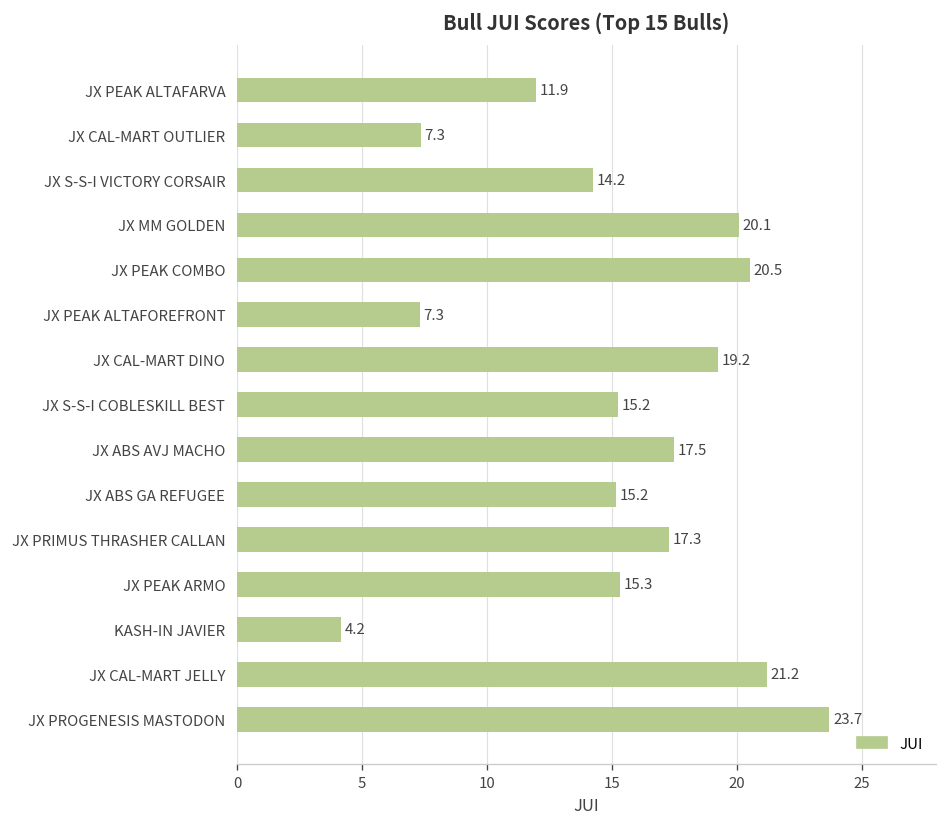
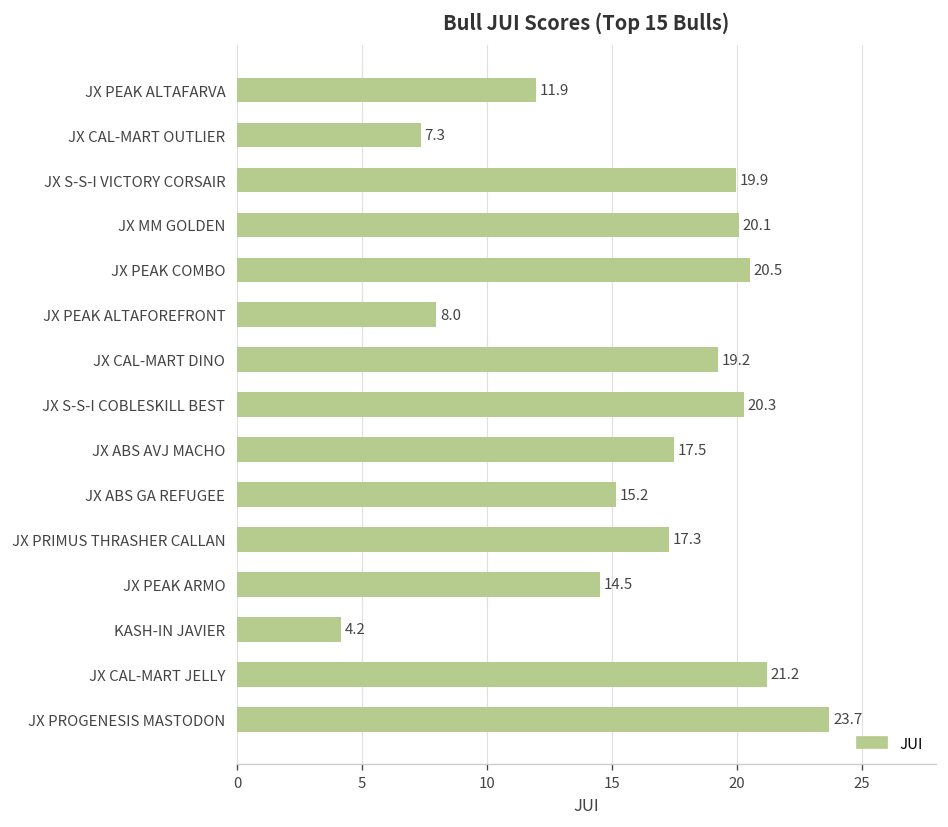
JX S-S-I VICTORY CORSAIR: 14.2 -> 19.9
JX PEAK ALTAFOREFRONT: 7.3 -> 8.0
JX S-S-I COBLESKILL BEST: 15.2 -> 20.3
JX PEAK ARMO: 15.3 -> 14.5
